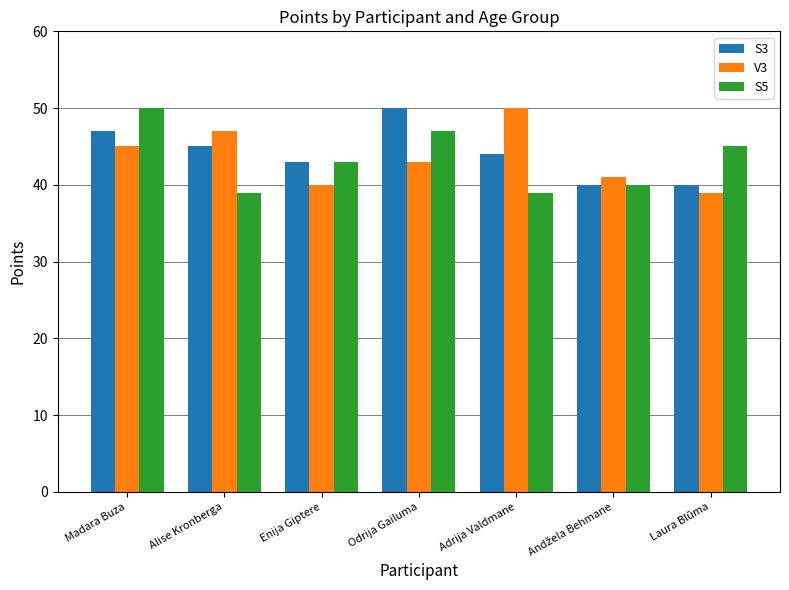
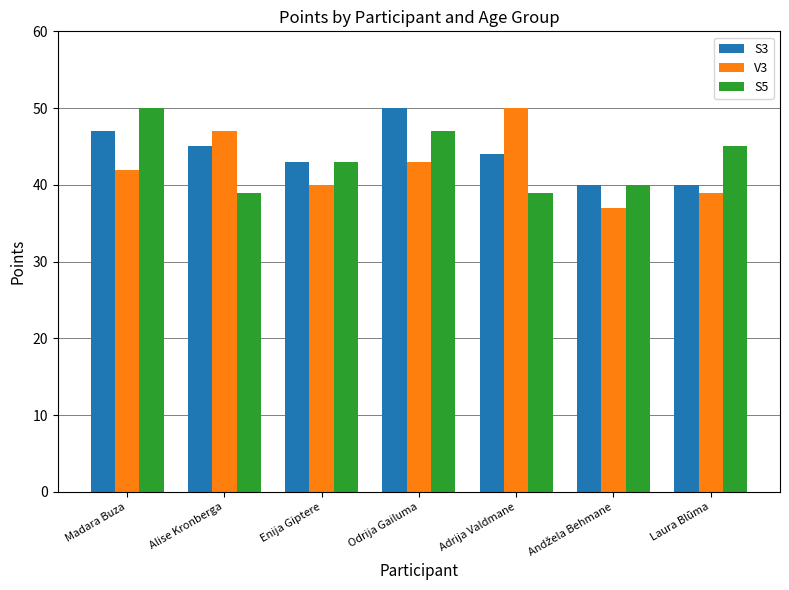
V3, Madara Buza: 45 -> 42
V3, Andžela Behmane: 41 -> 37
